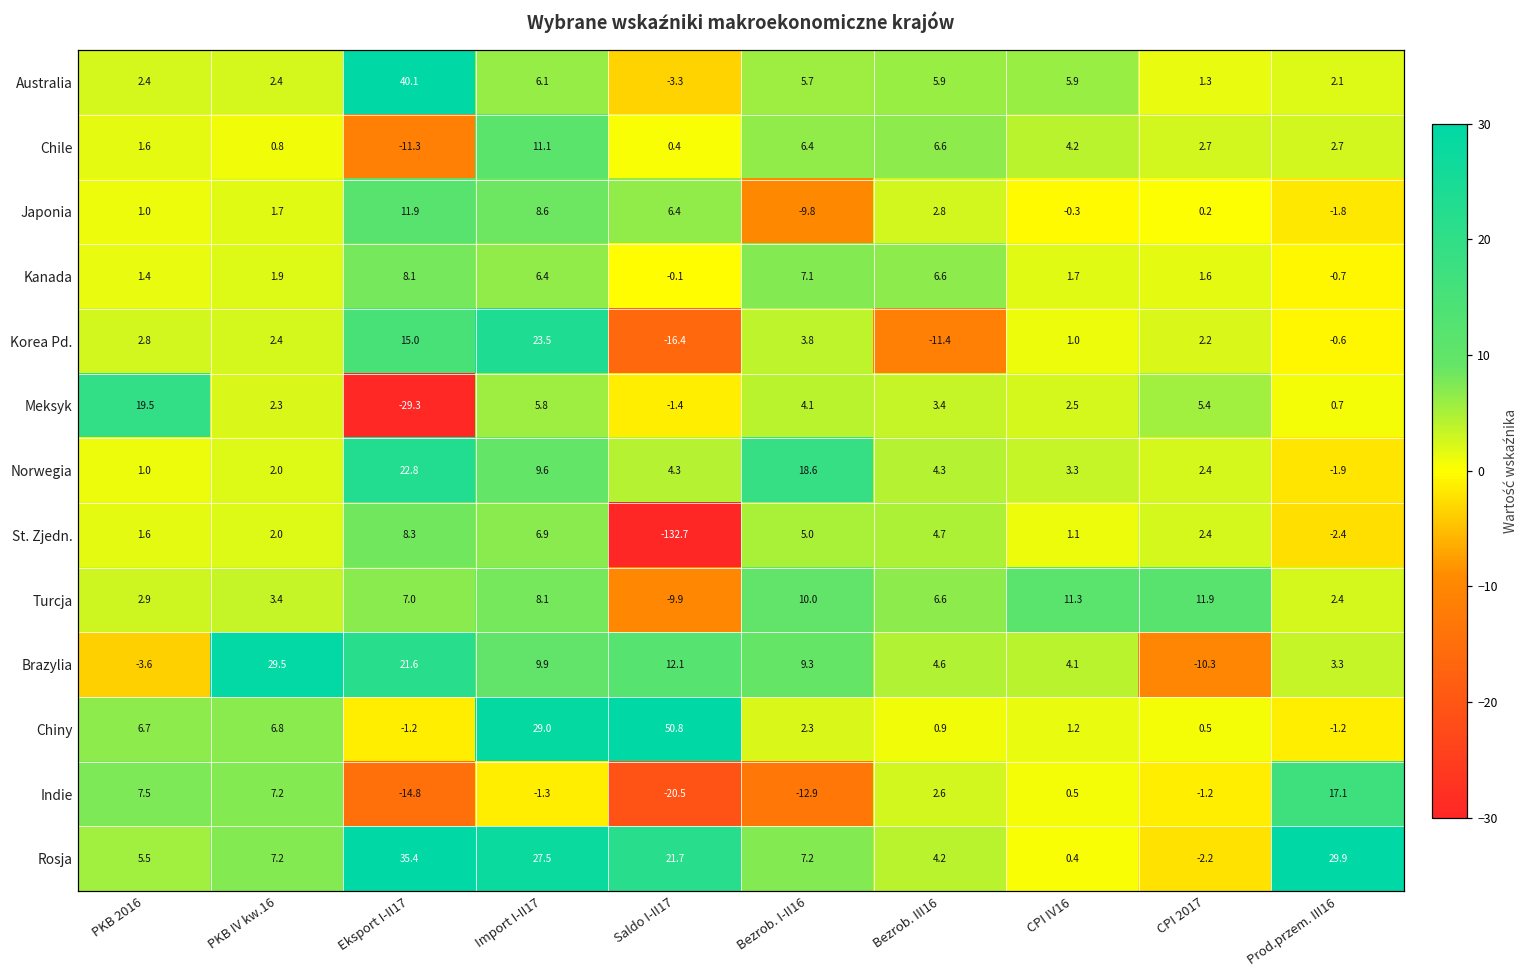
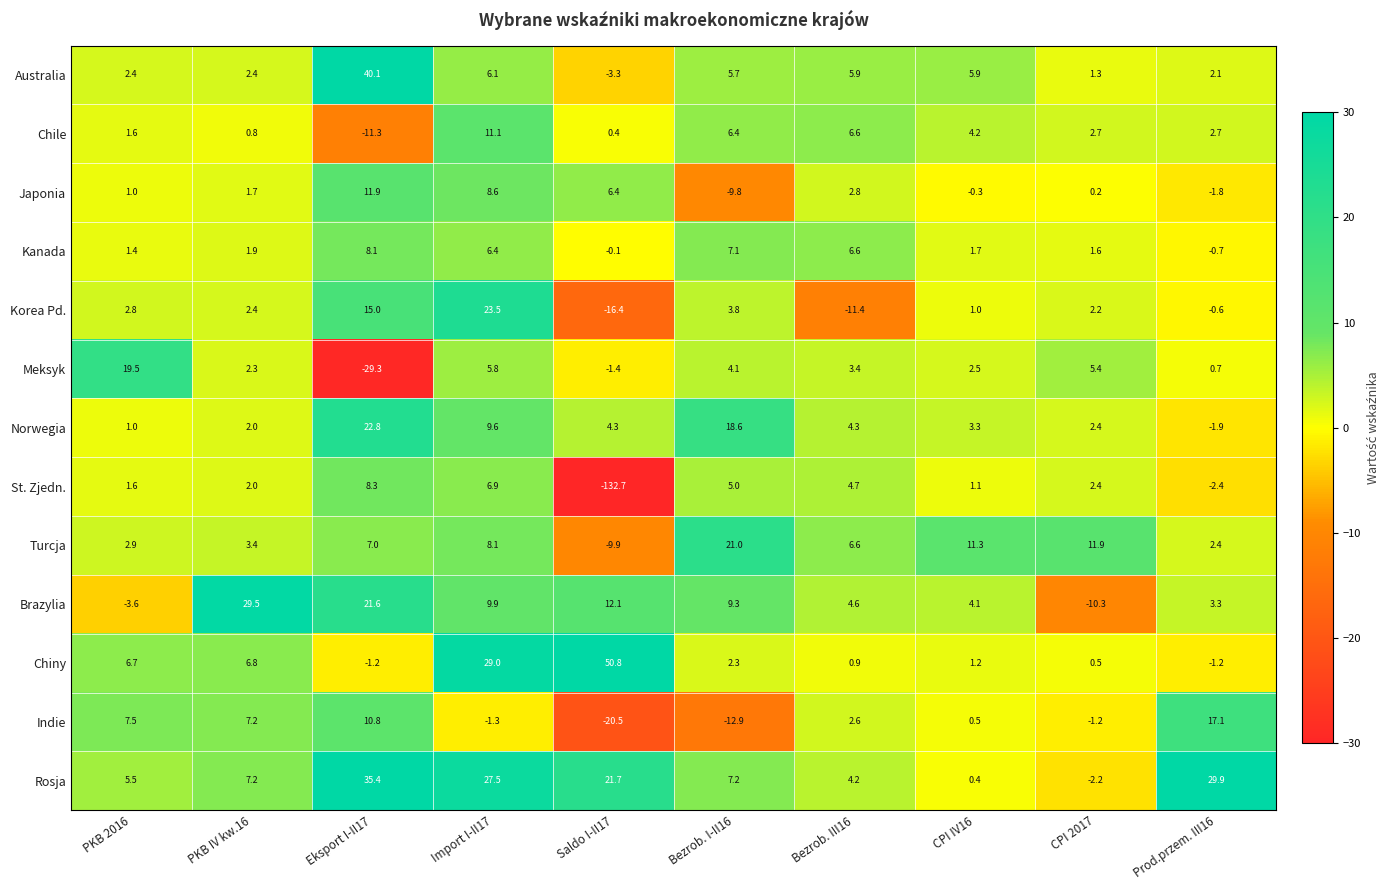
Turcja, Bezrob. I-II16: 10.0 -> 21.0
Indie, Eksport I-II17: -14.8 -> 10.8
